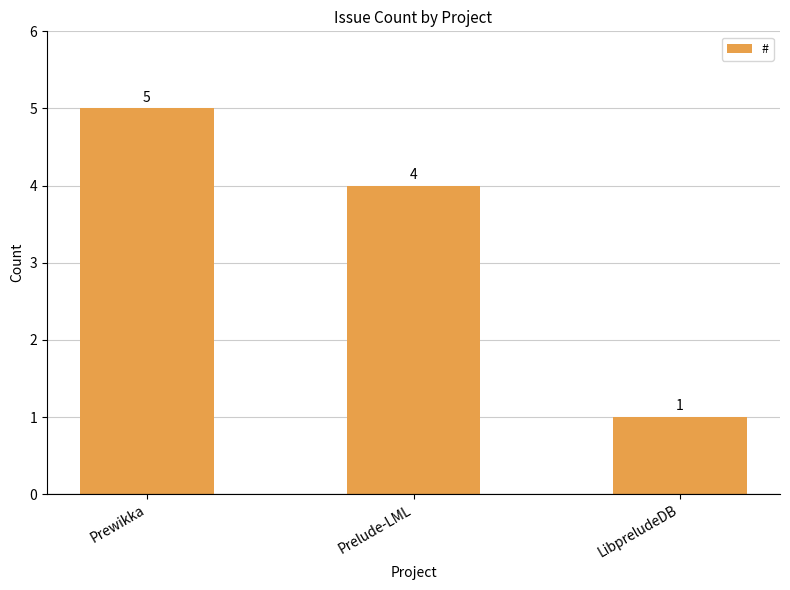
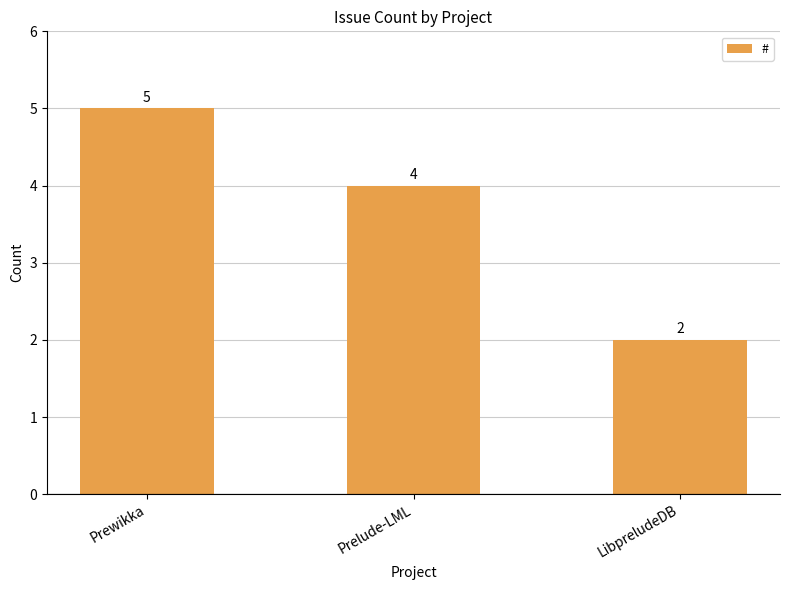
LibpreludeDB: 1 -> 2
